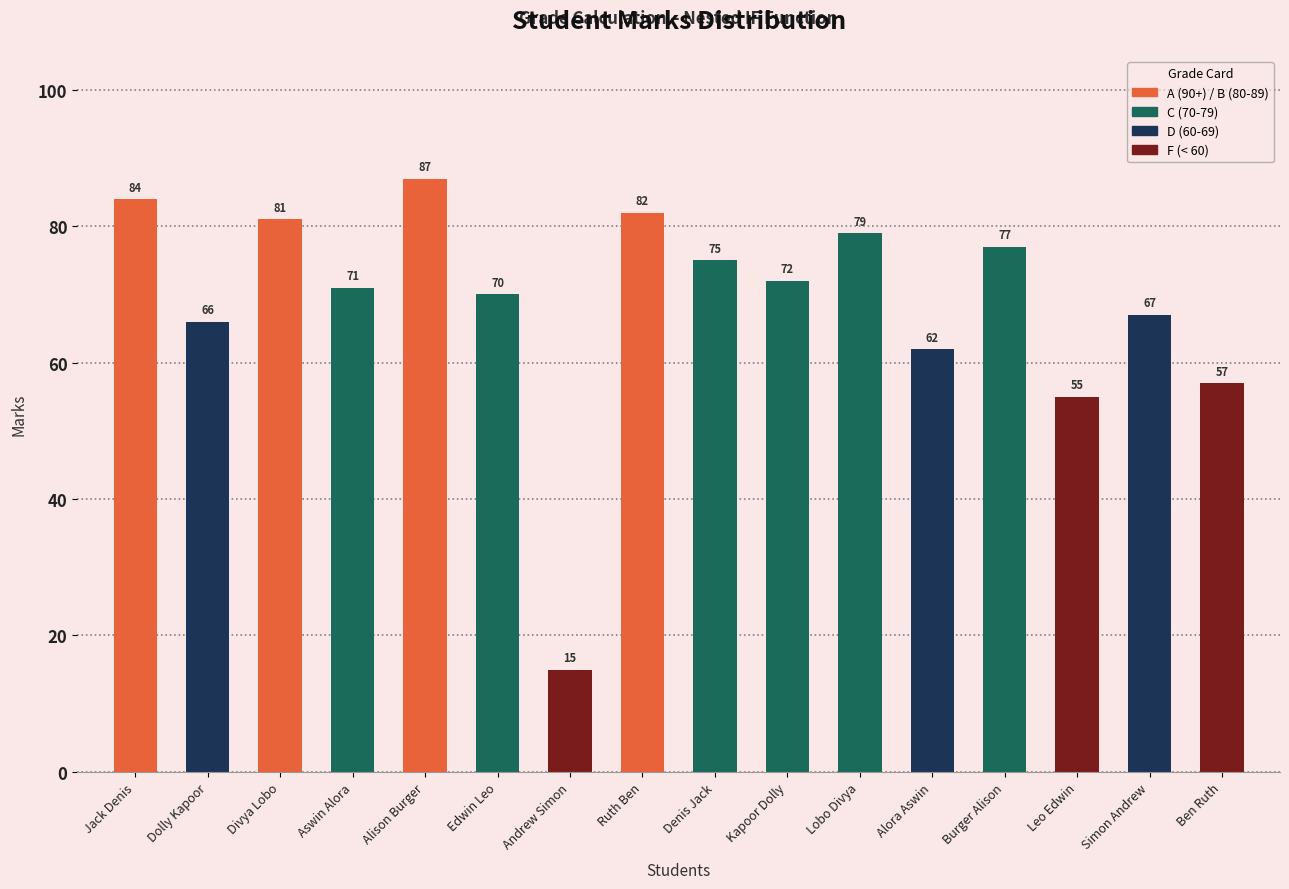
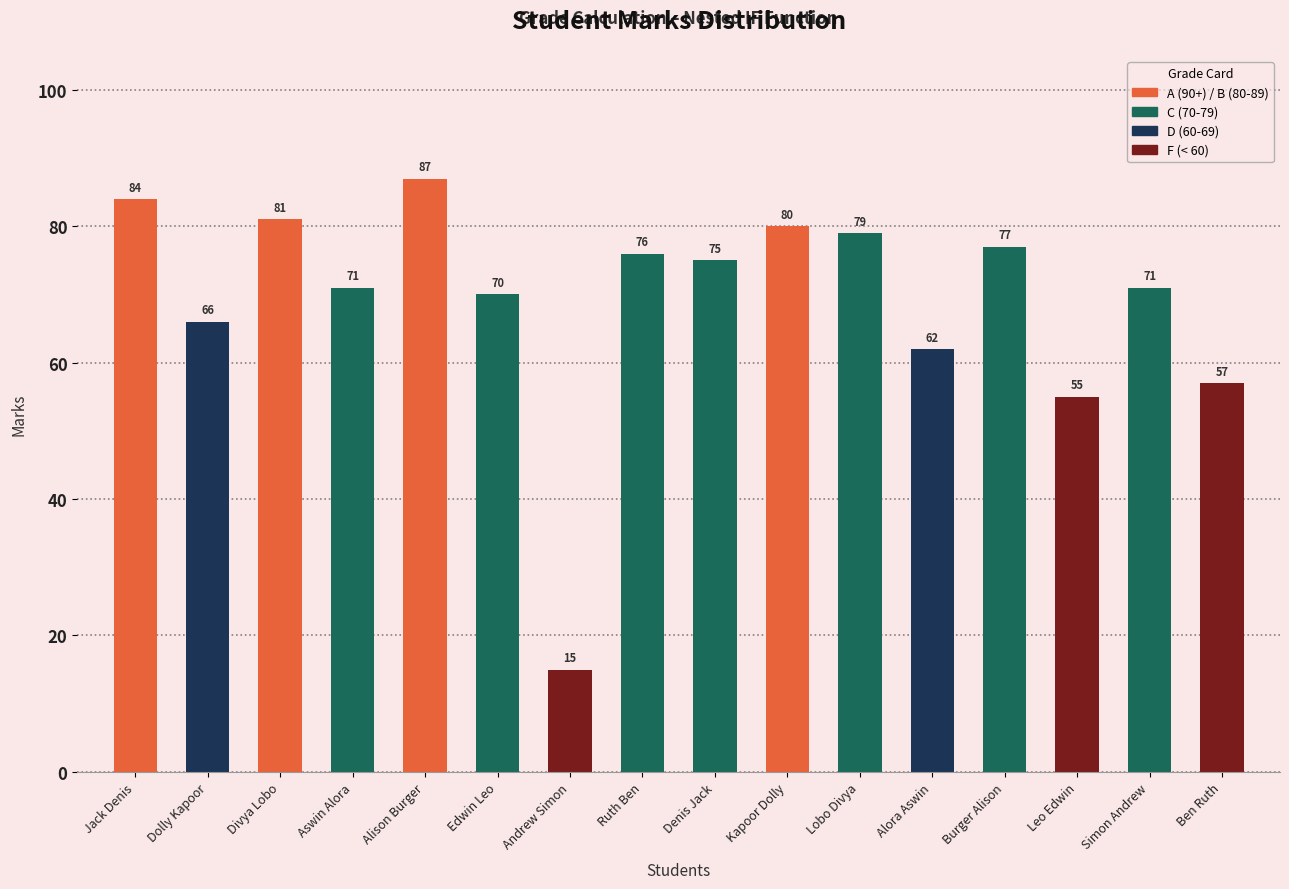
Ruth Ben: 82 -> 76
Kapoor Dolly: 72 -> 80
Simon Andrew: 67 -> 71
